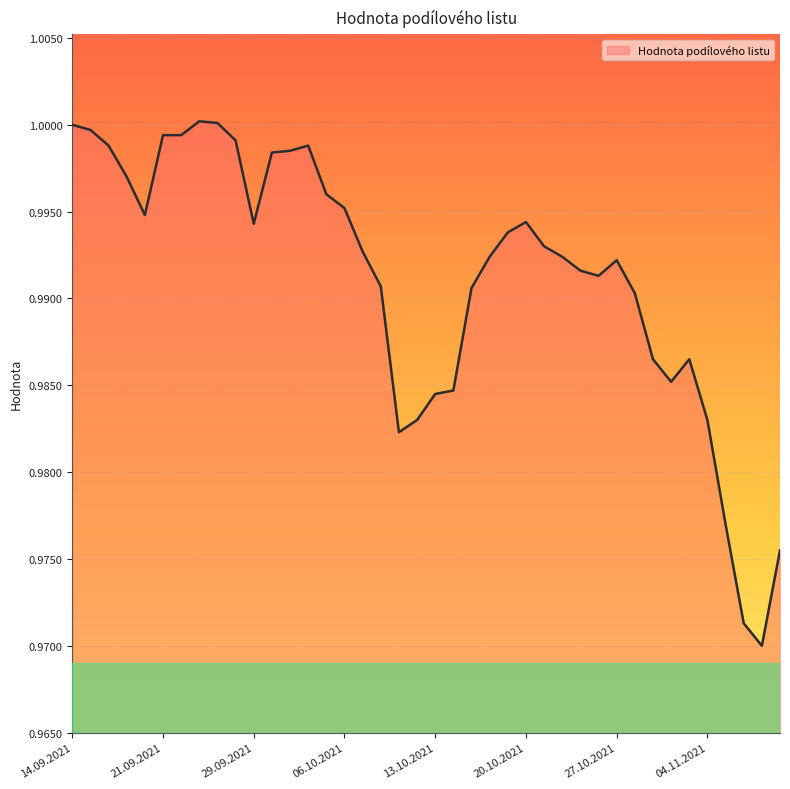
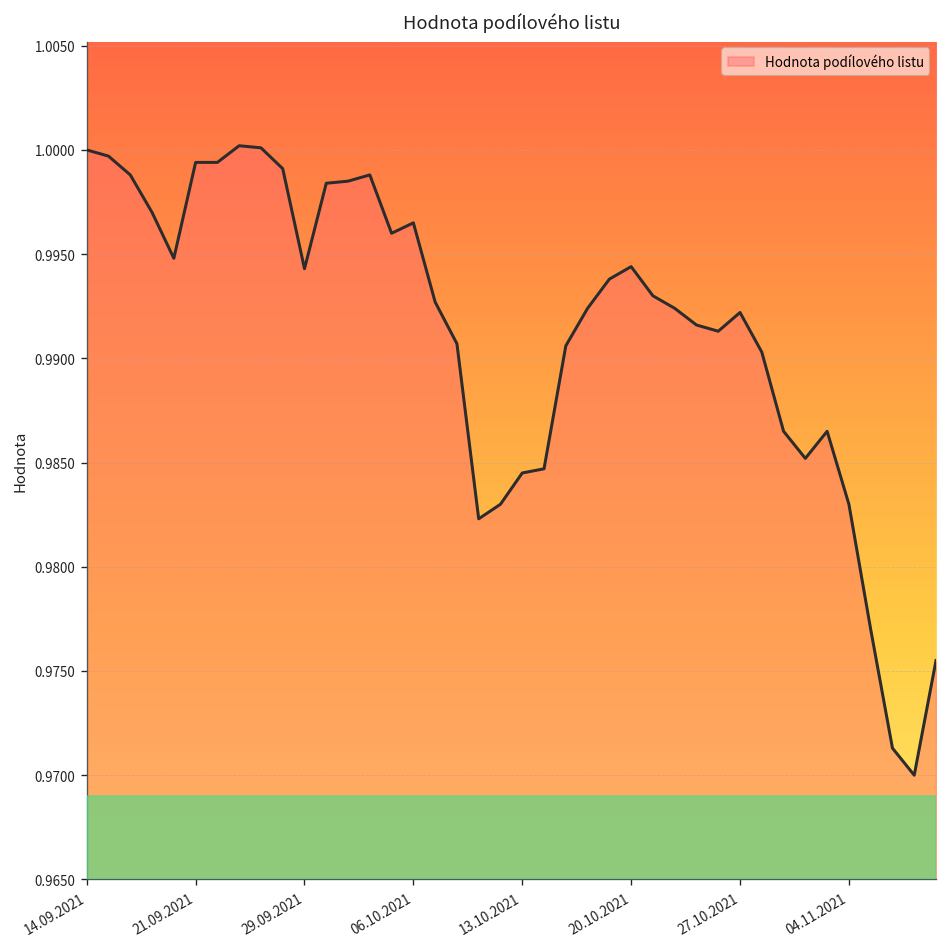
06.10.2021: 0.9952 -> 0.9965
